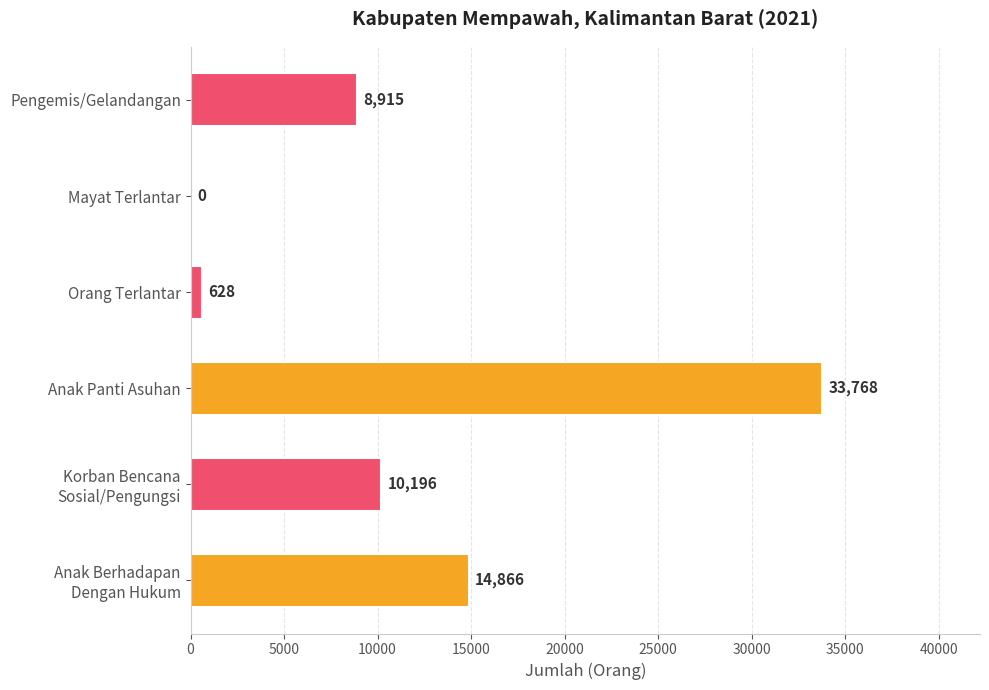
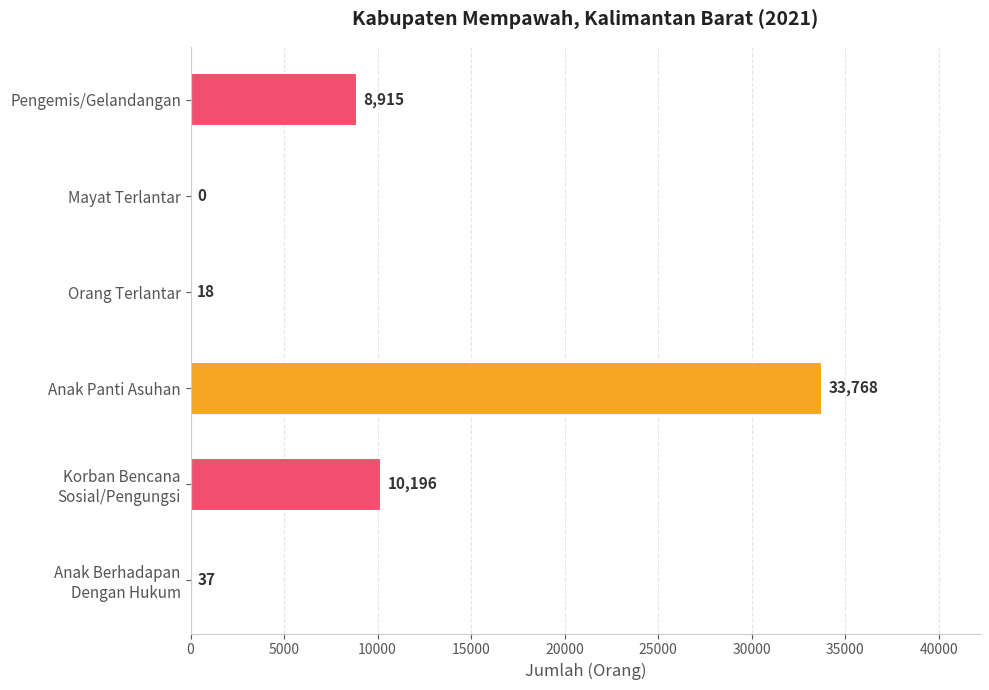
Orang Terlantar: 628 -> 18
Anak Berhadapan Dengan Hukum: 14,866 -> 37
